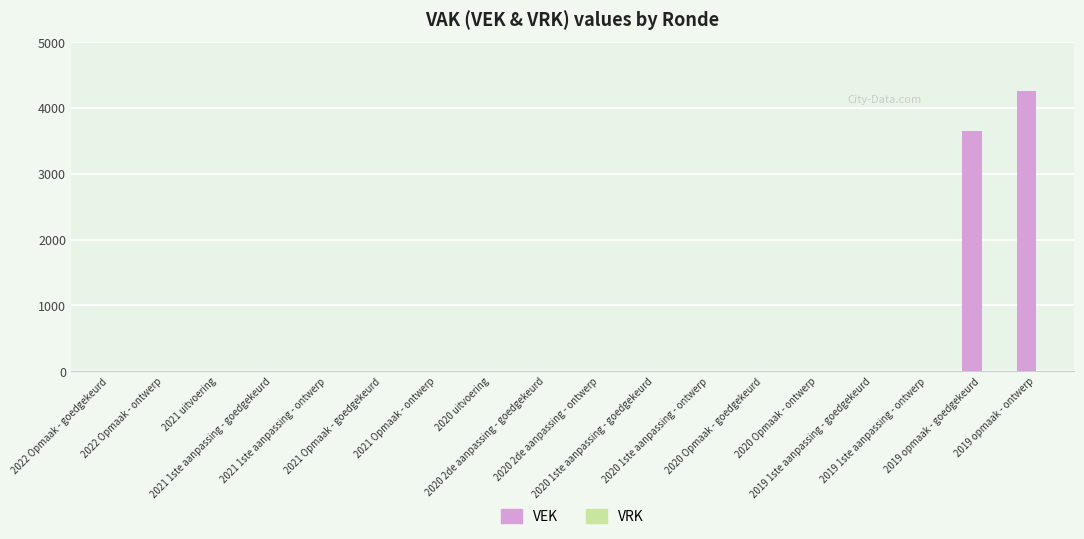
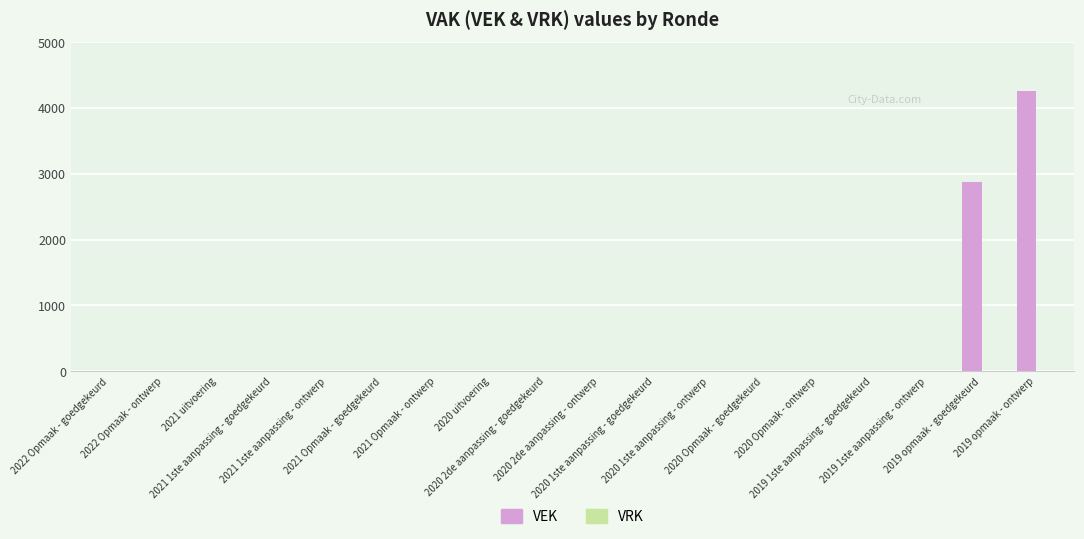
VEK, 2019 opmaak - goedgekeurd: 3700 -> 2900
